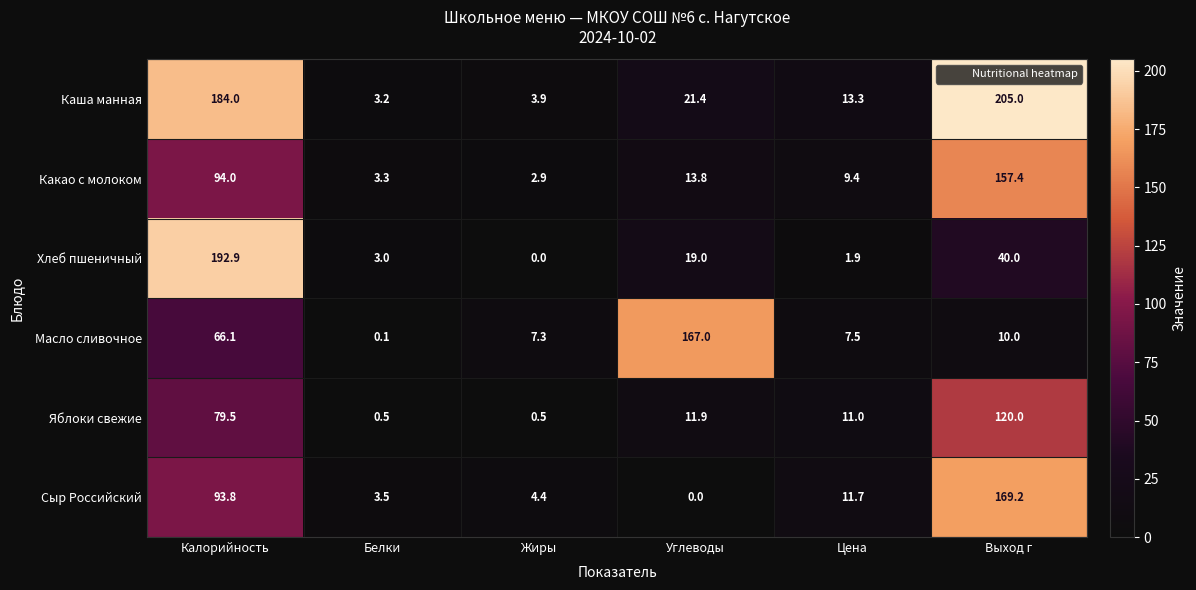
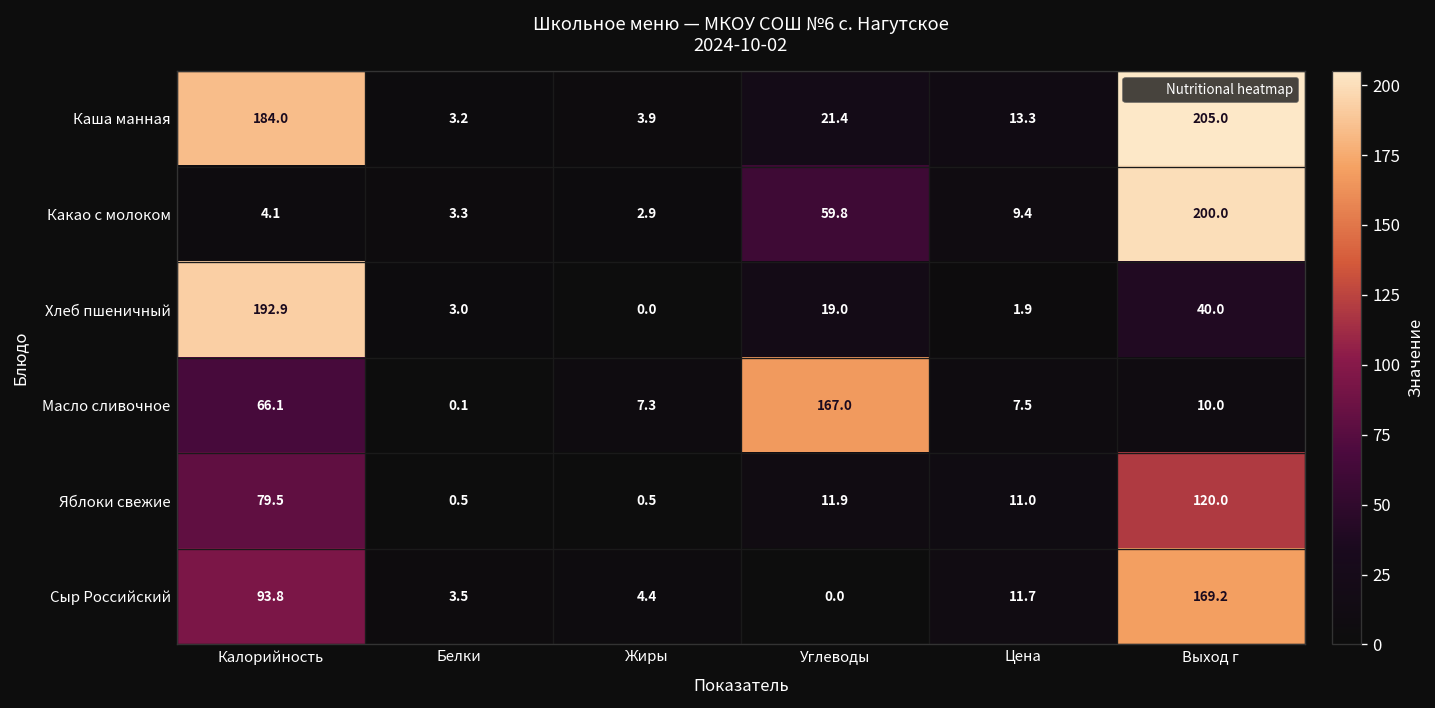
Какао с молоком, Калорийность: 94.0 -> 4.1
Какао с молоком, Углеводы: 13.8 -> 59.8
Какао с молоком, Выход г: 157.4 -> 200.0
